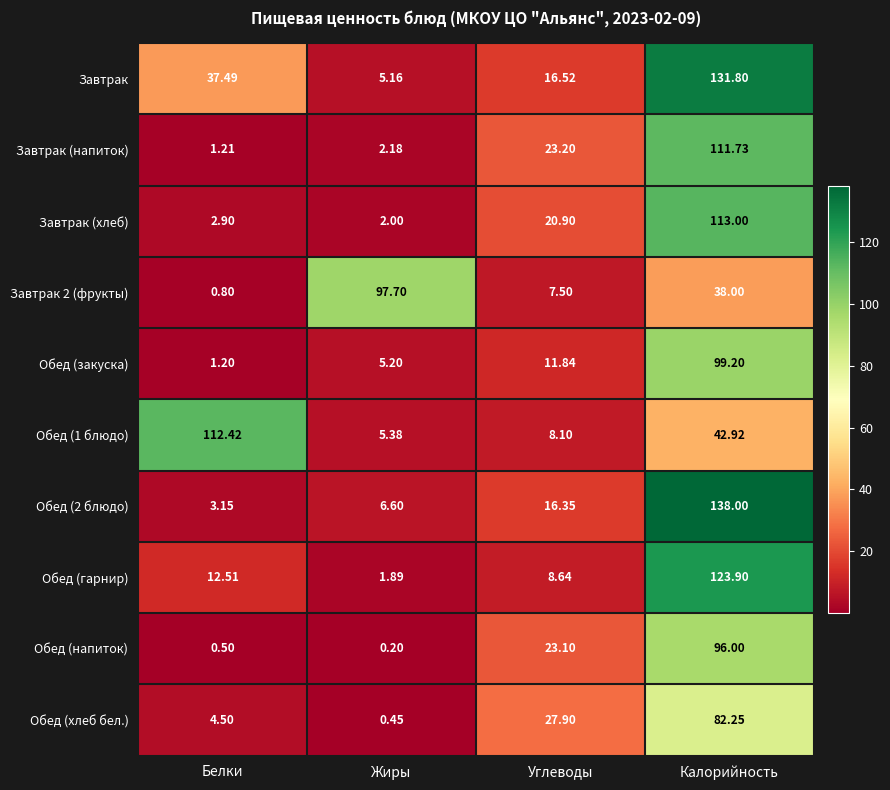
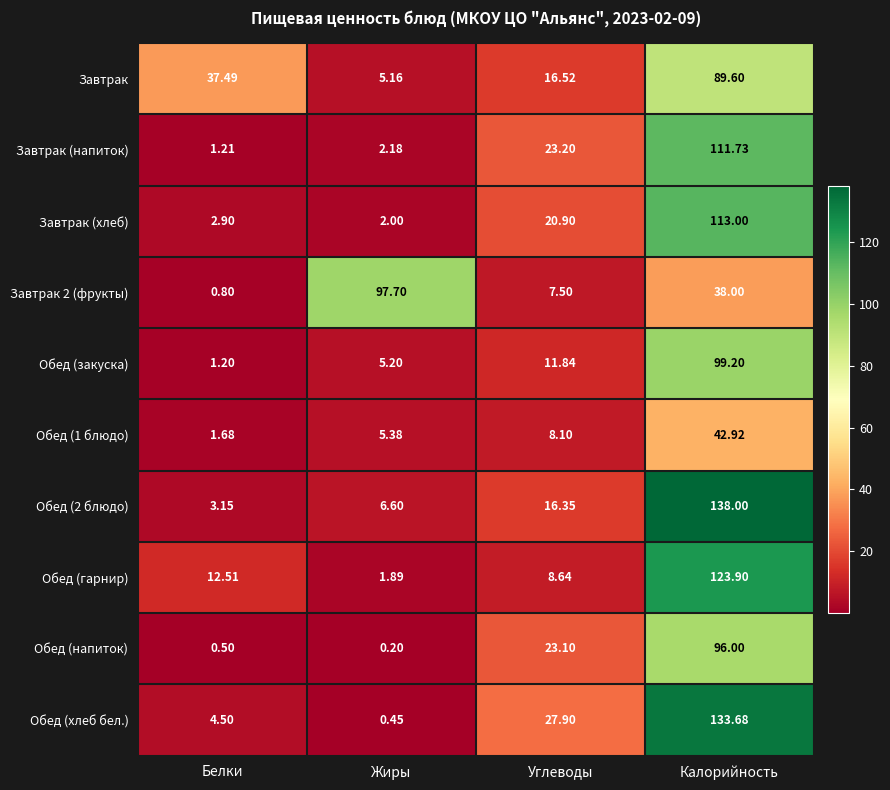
Завтрак, Калорийность: 131.80 -> 89.60
Обед (1 блюдо), Белки: 112.42 -> 1.68
Обед (хлеб бел.), Калорийность: 82.25 -> 133.68
